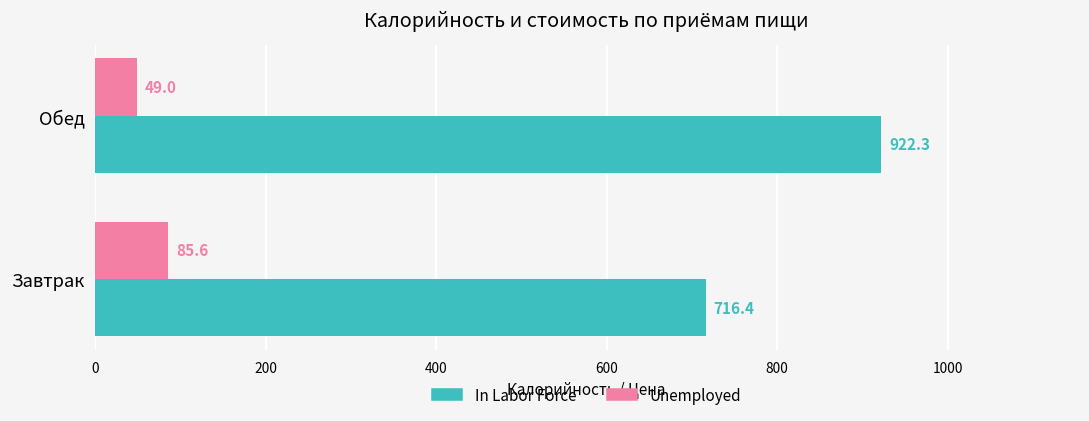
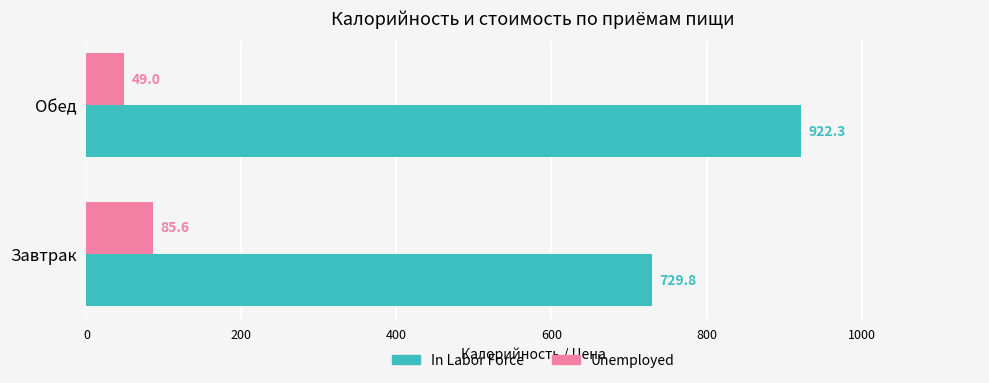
In Labor Force, Завтрак: 716.4 -> 729.8
